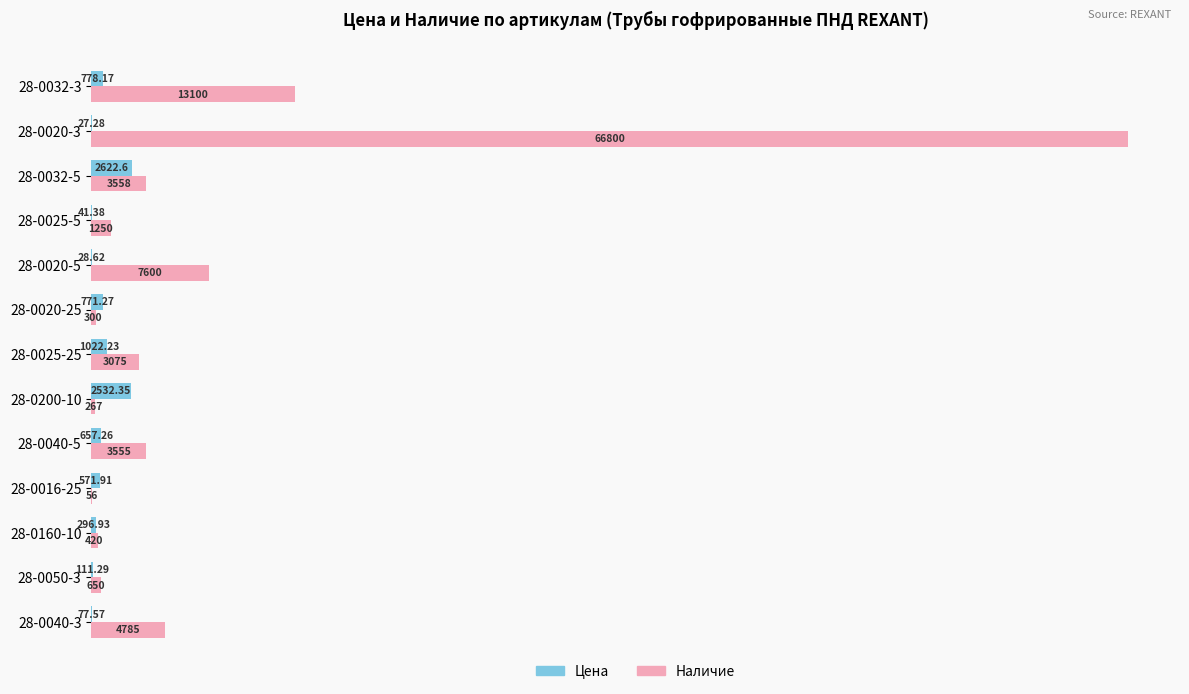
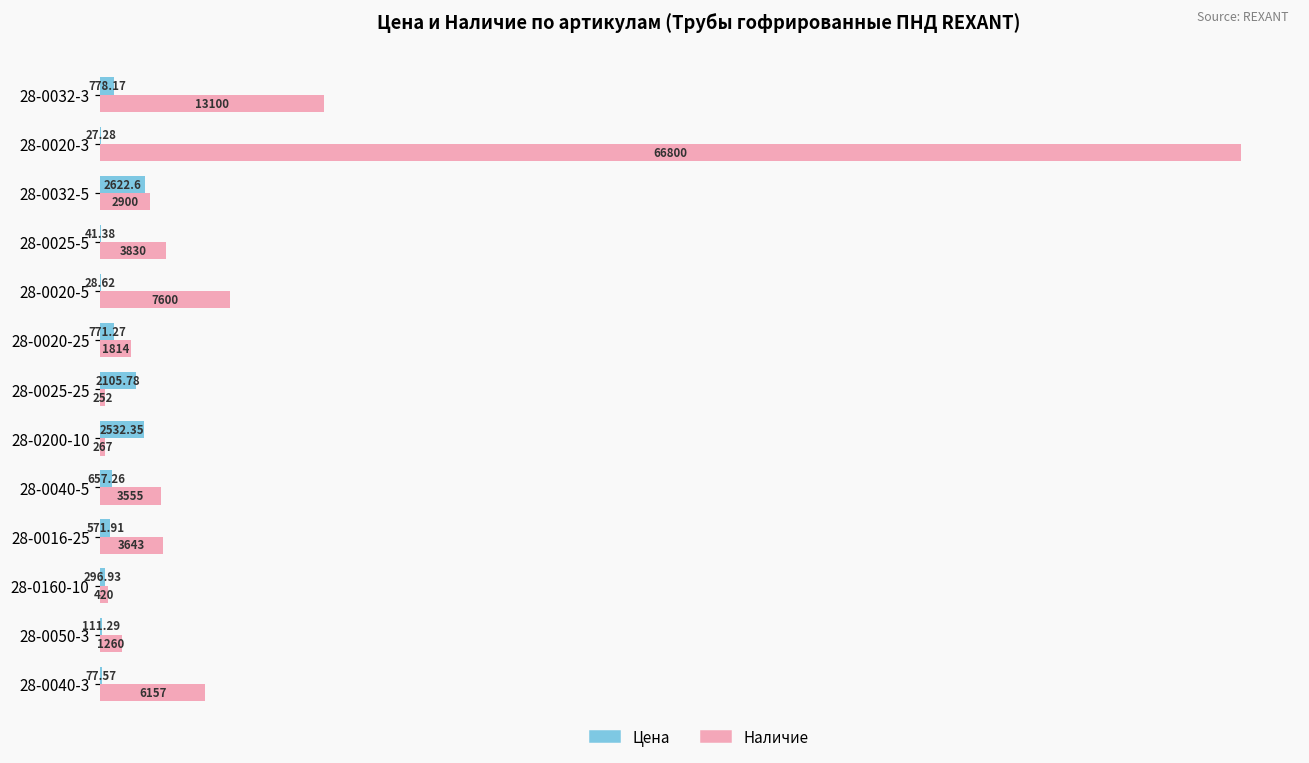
Наличие, 28-0032-5: 3558 -> 2900
Наличие, 28-0025-5: 1250 -> 3830
Наличие, 28-0020-25: 300 -> 1814
Цена, 28-0025-25: 1022.23 -> 2105.78
Наличие, 28-0025-25: 3075 -> 252
Наличие, 28-0016-25: 56 -> 3643
Наличие, 28-0050-3: 650 -> 1260
Наличие, 28-0040-3: 4785 -> 6157
